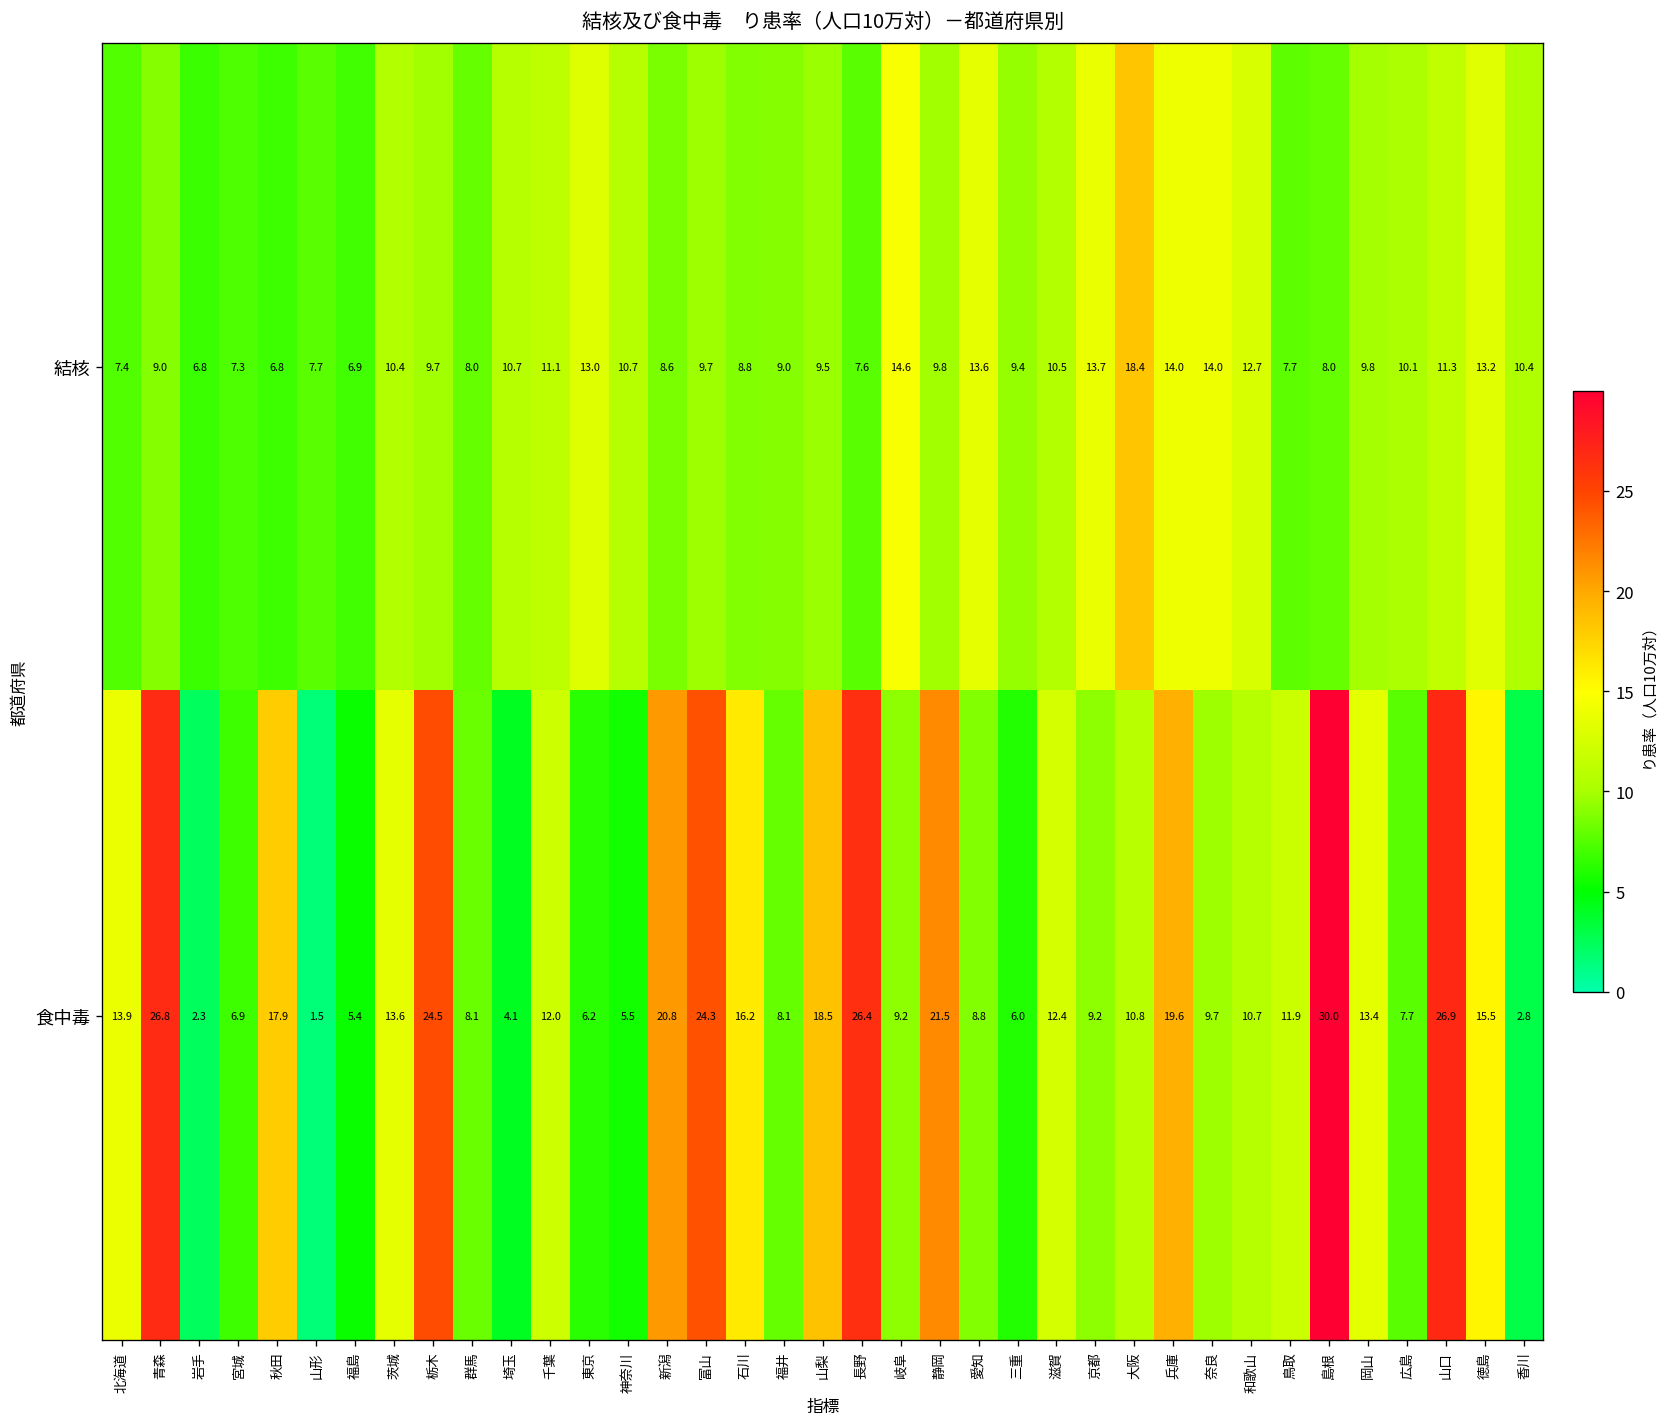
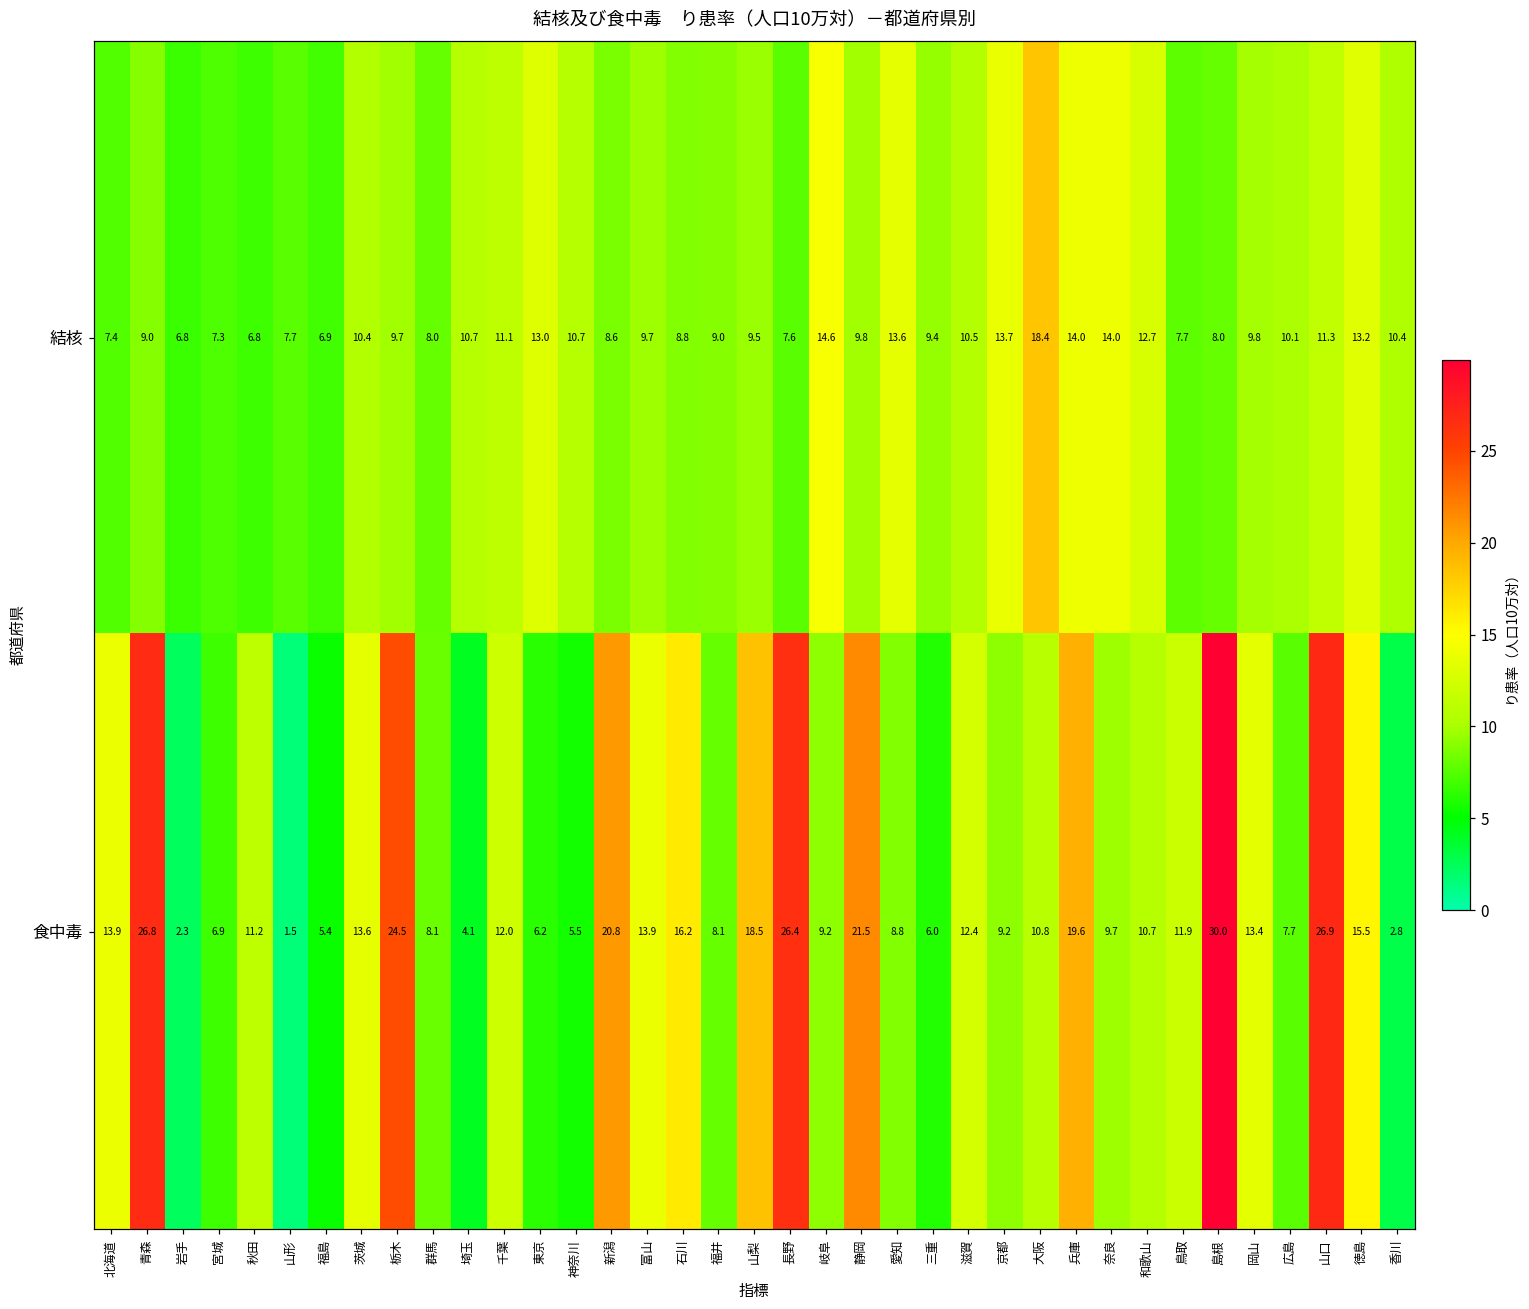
食中毒, 秋田: 17.9 -> 11.2
食中毒, 富山: 24.3 -> 13.9
